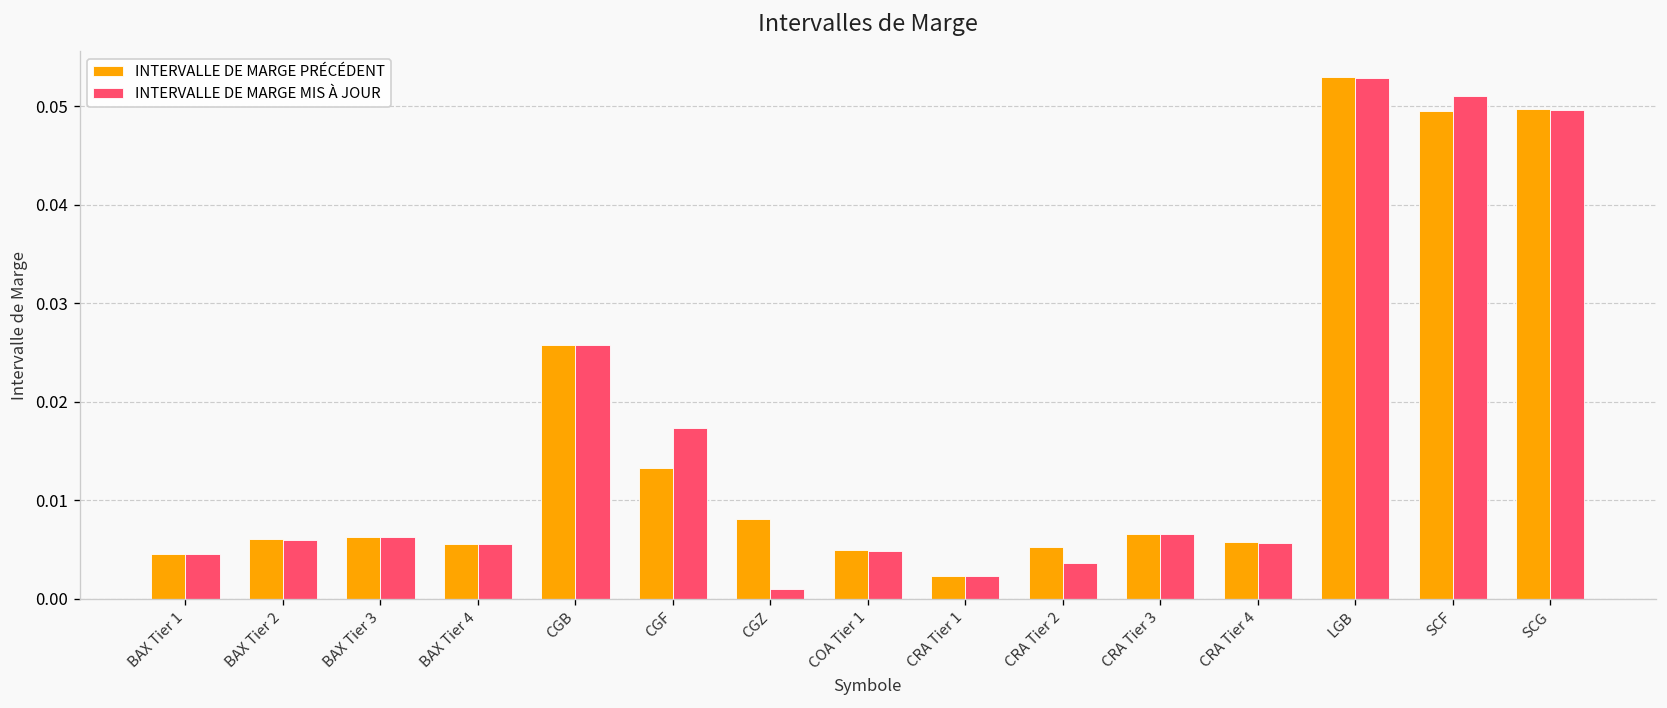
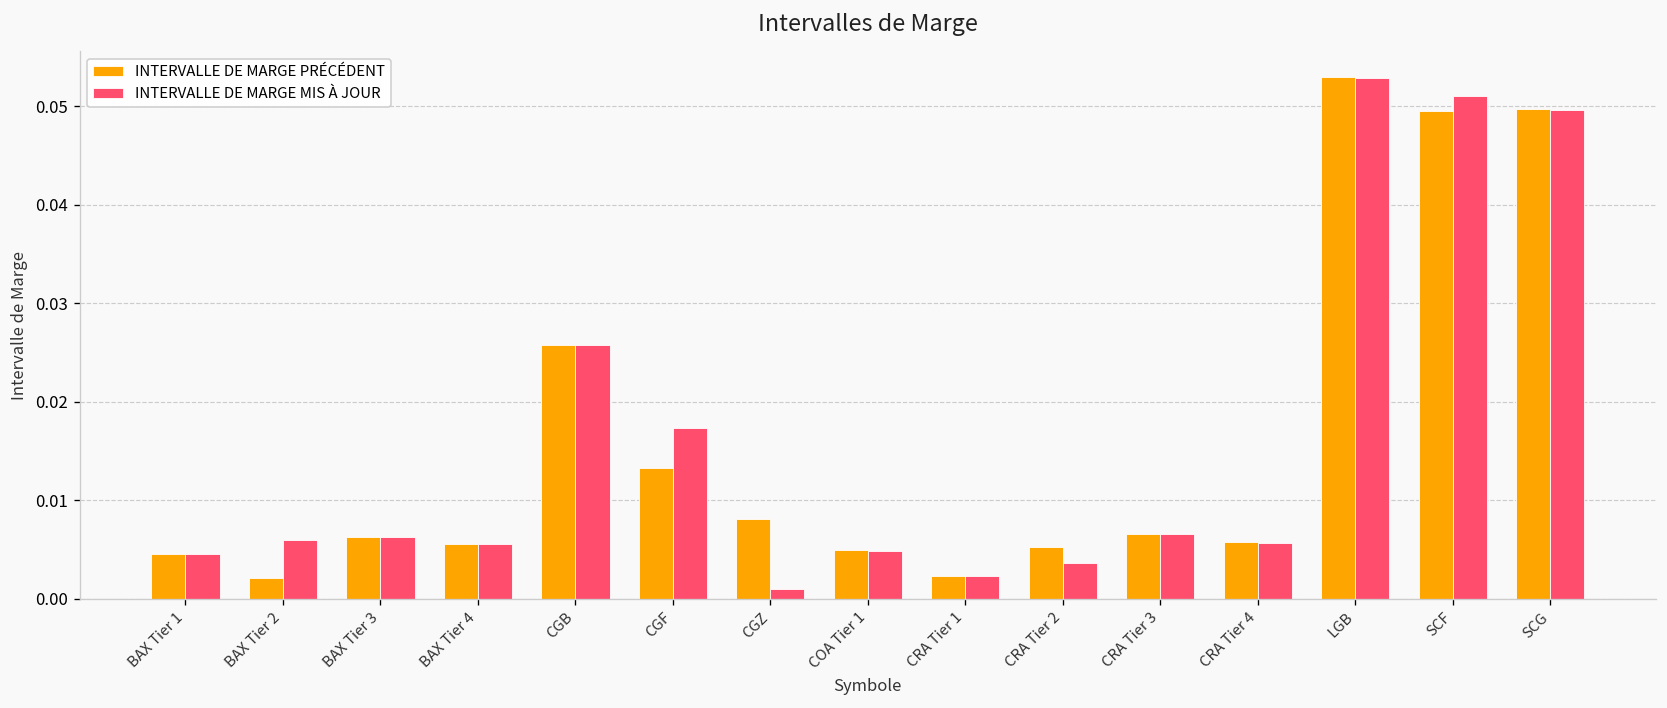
INTERVALLE DE MARGE PRÉCÉDENT, BAX Tier 2: 0.006 -> 0.002
